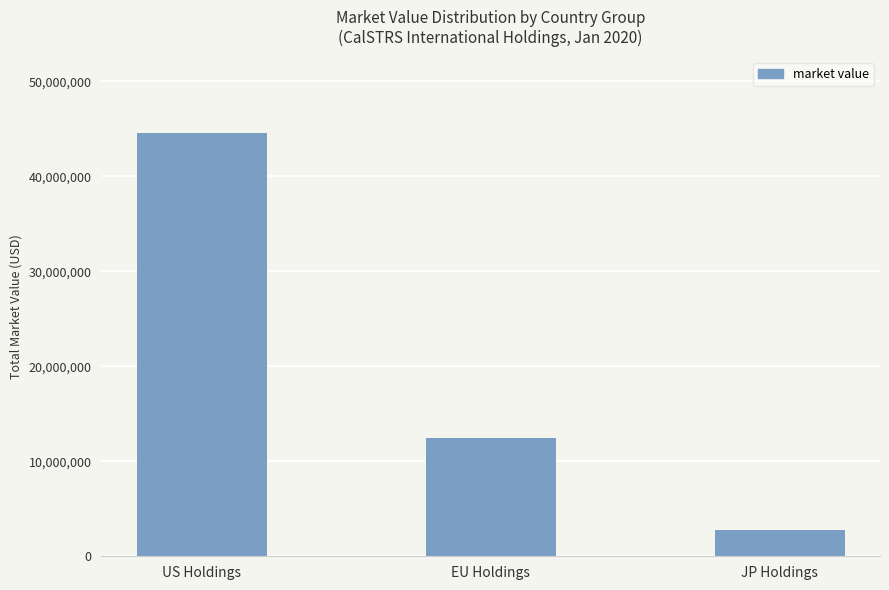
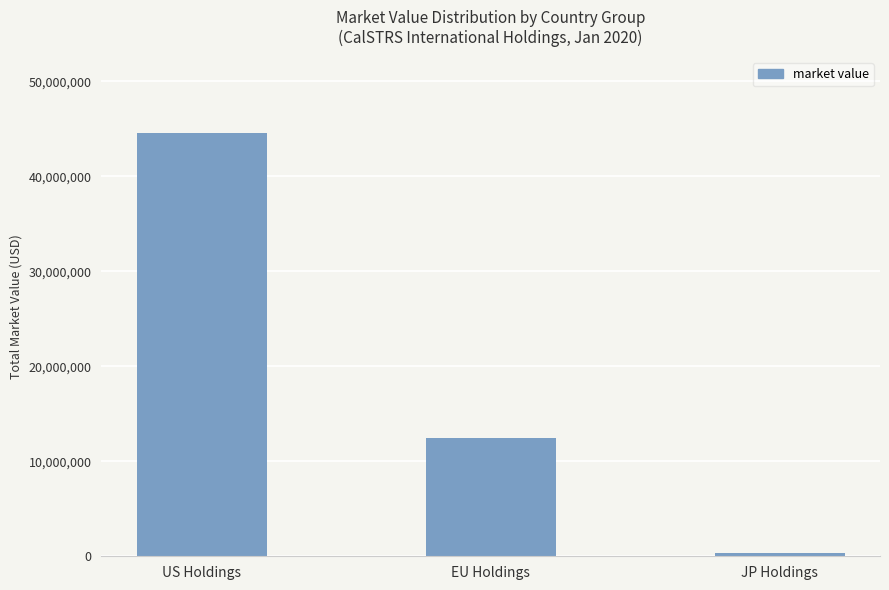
JP Holdings: 3,000,000 -> 0
